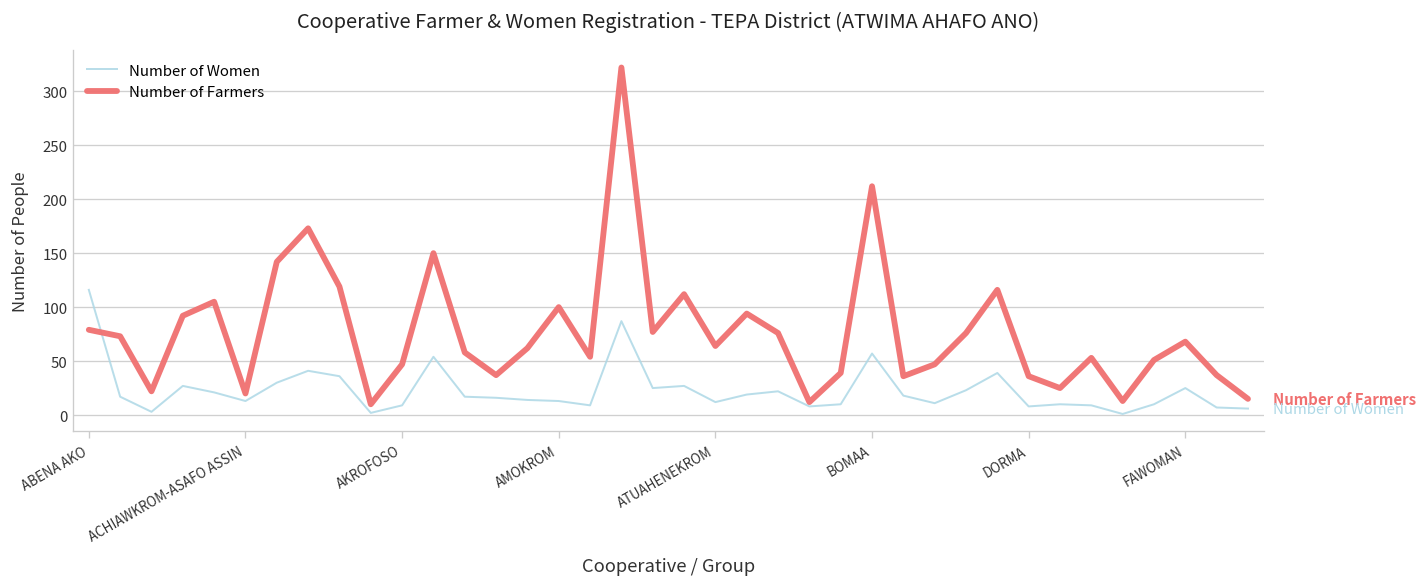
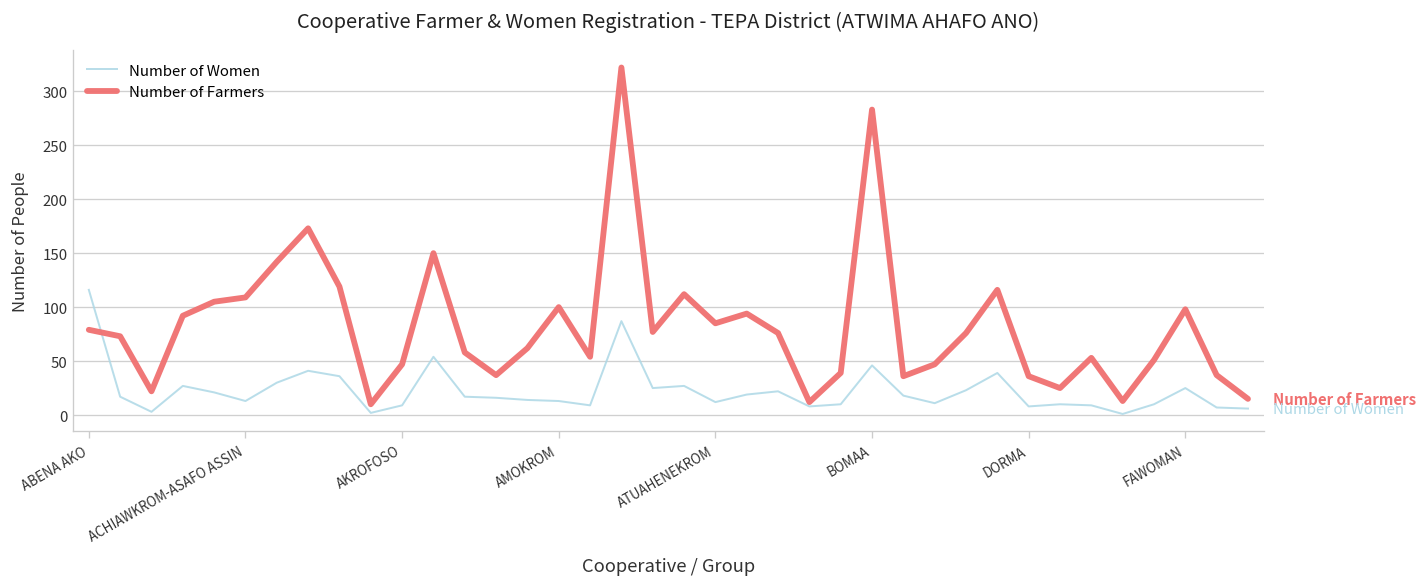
Number of Farmers, ACHIAWKROM-ASAFO ASSIN: 20 -> 110
Number of Farmers, ATUAHENEKROM: 60 -> 90
Number of Women, BOMAA: 60 -> 50
Number of Farmers, BOMAA: 210 -> 280
Number of Farmers, FAWOMAN: 70 -> 100
